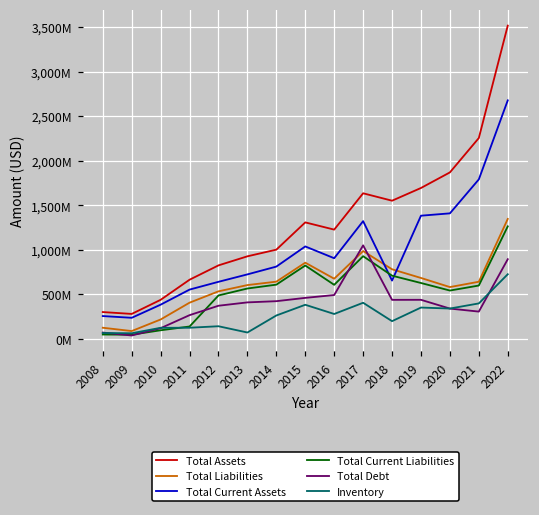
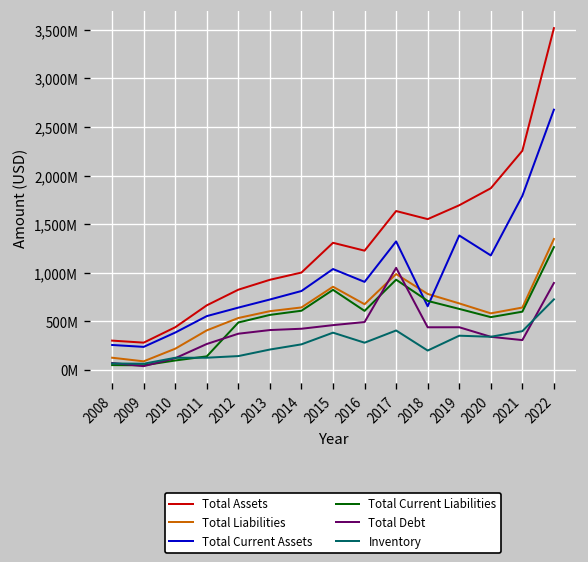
Inventory, 2013: 100,000,000 -> 200,000,000
Total Current Assets, 2020: 1,400,000,000 -> 1,200,000,000
